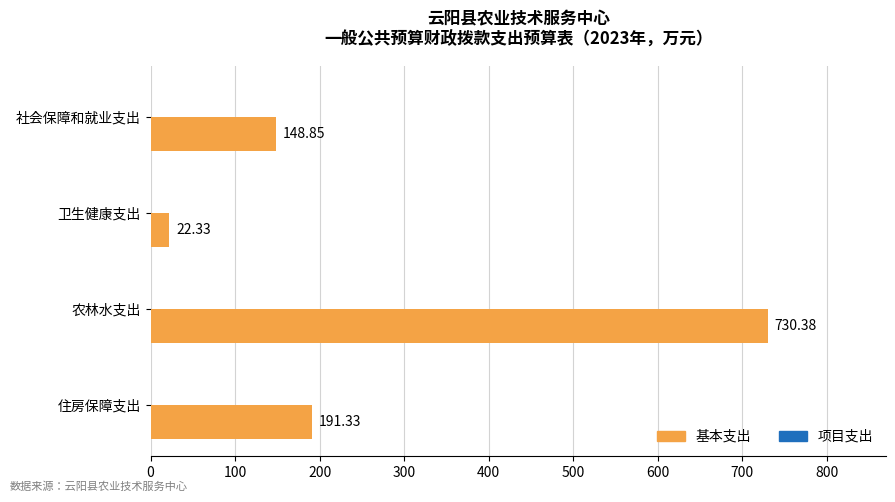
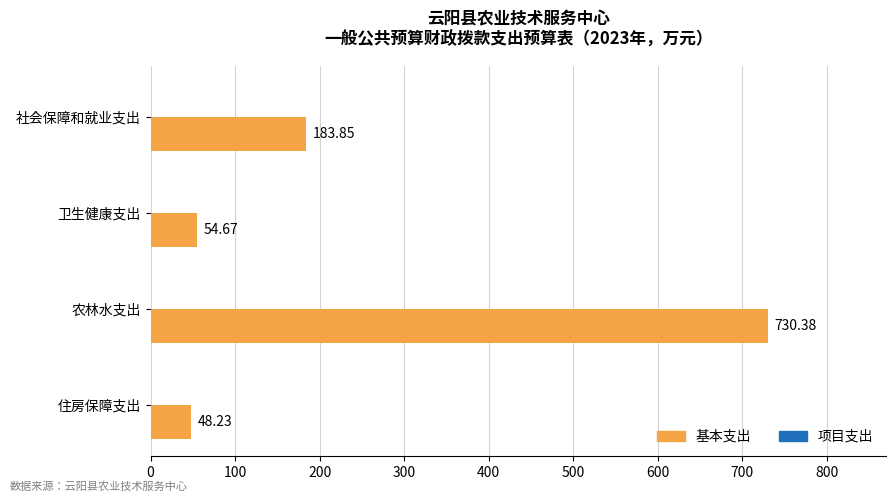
基本支出, 社会保障和就业支出: 148.85 -> 183.85
基本支出, 卫生健康支出: 22.33 -> 54.67
基本支出, 住房保障支出: 191.33 -> 48.23
